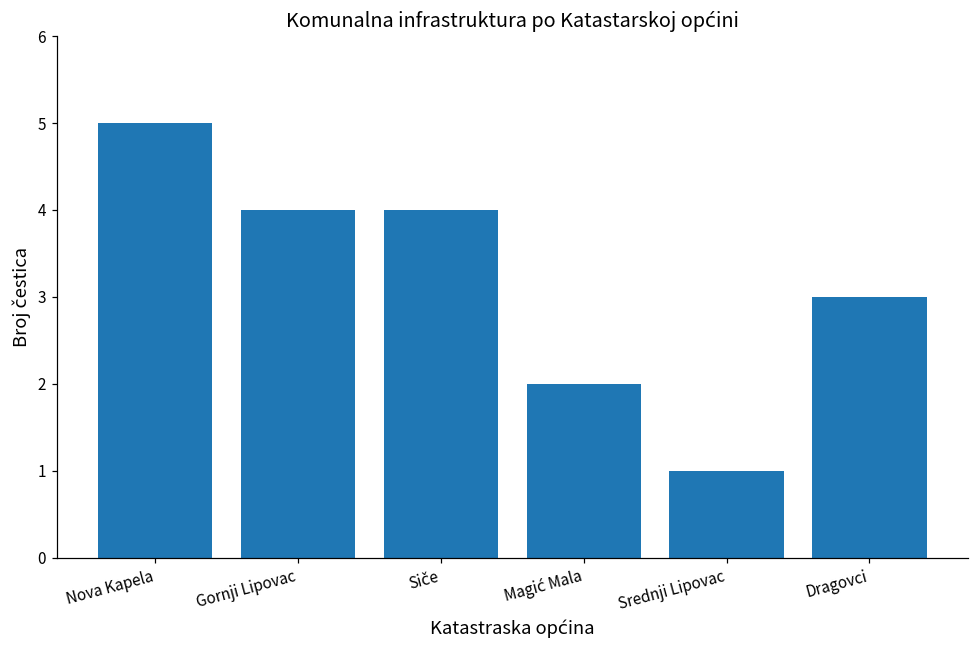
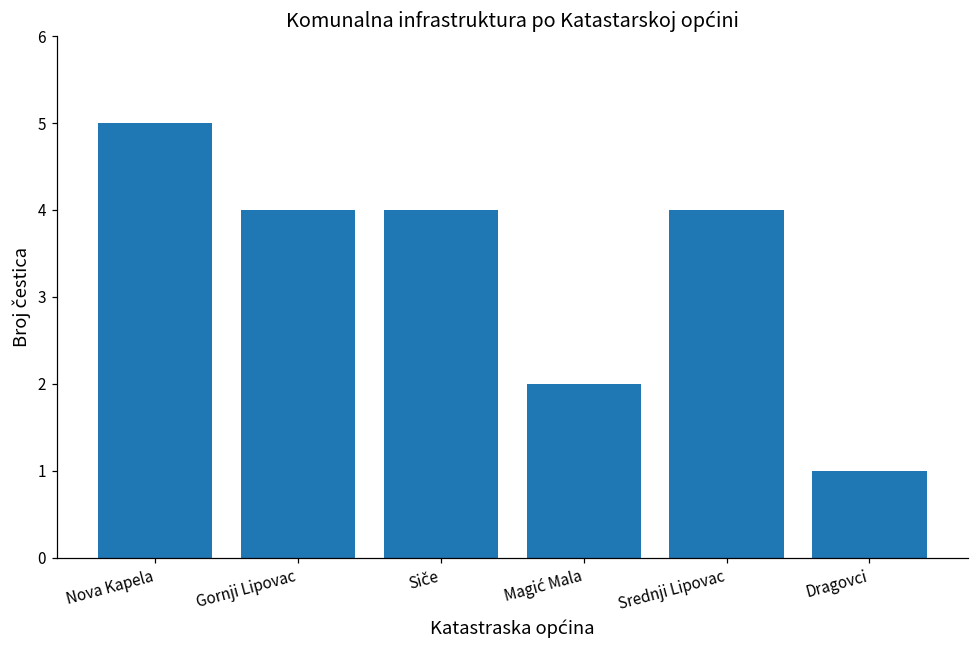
Srednji Lipovac: 1 -> 4
Dragovci: 3 -> 1
